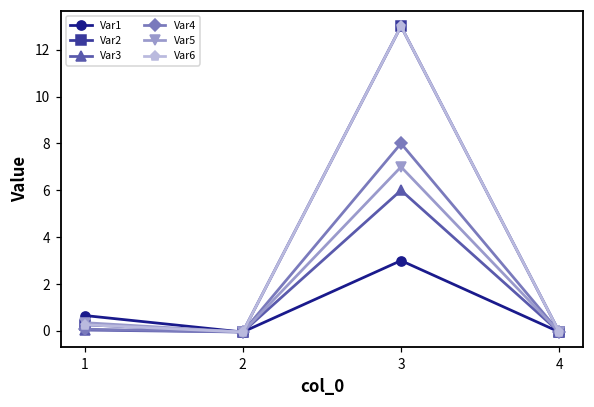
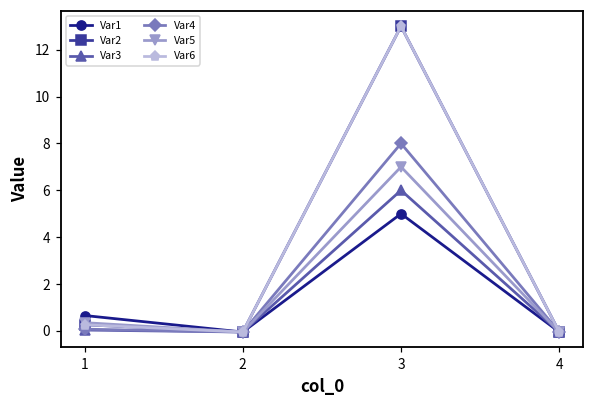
Var1, 3: 3 -> 5
